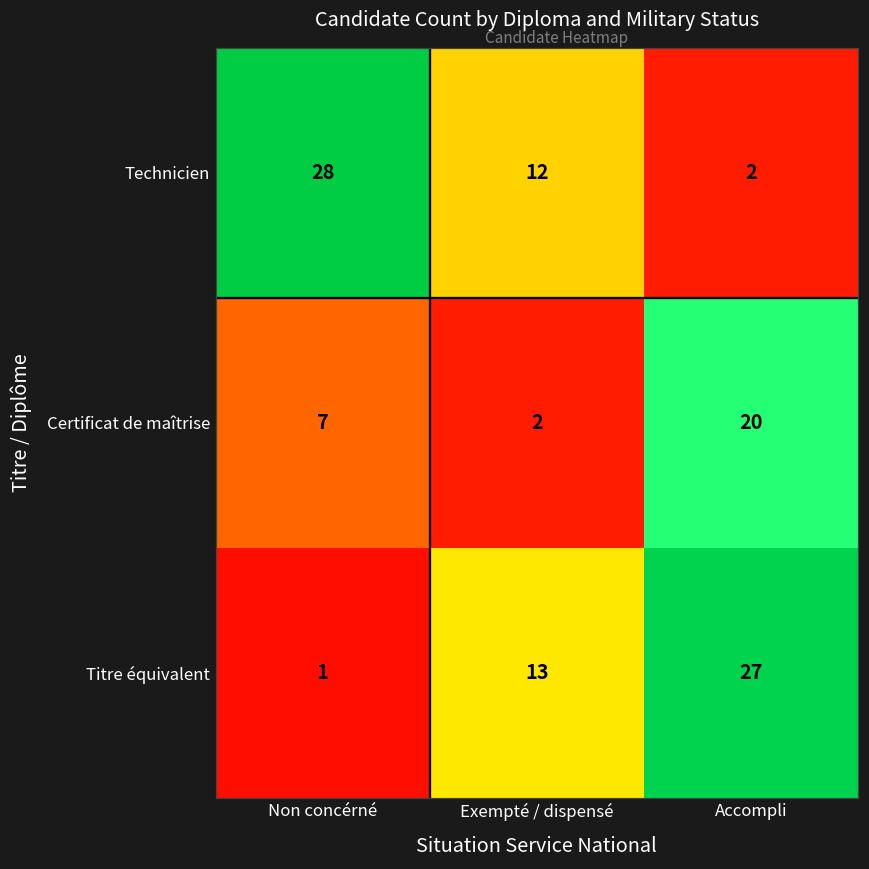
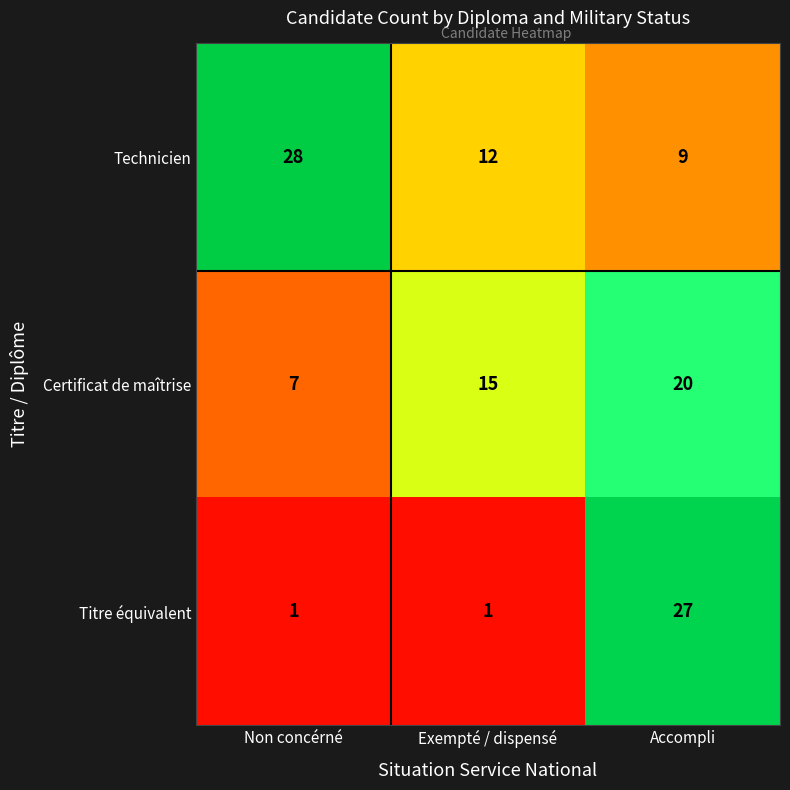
Technicien, Accompli: 2 -> 9
Certificat de maîtrise, Exempté / dispensé: 2 -> 15
Titre équivalent, Exempté / dispensé: 13 -> 1
